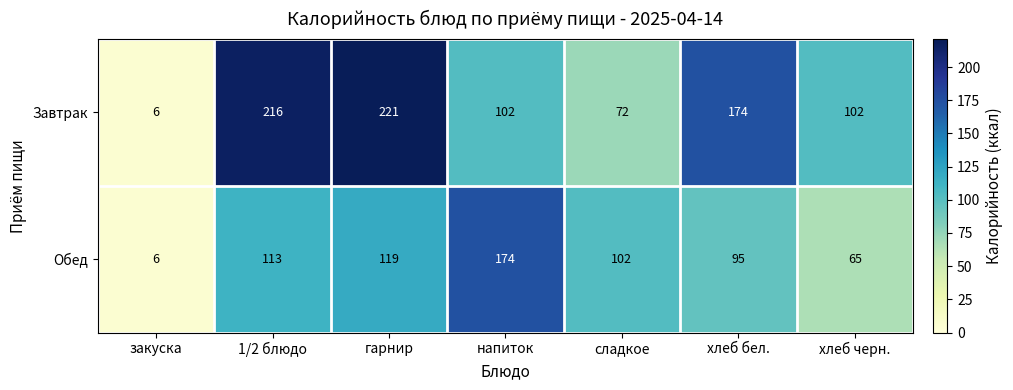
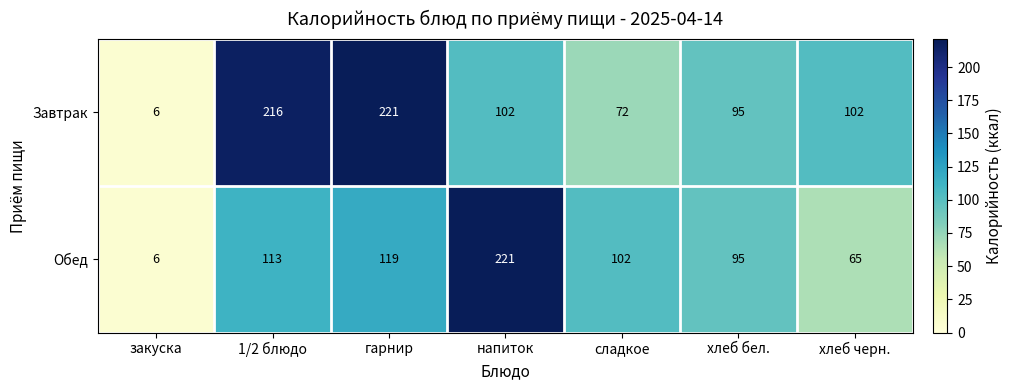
Завтрак, хлеб бел.: 174 -> 95
Обед, напиток: 174 -> 221
